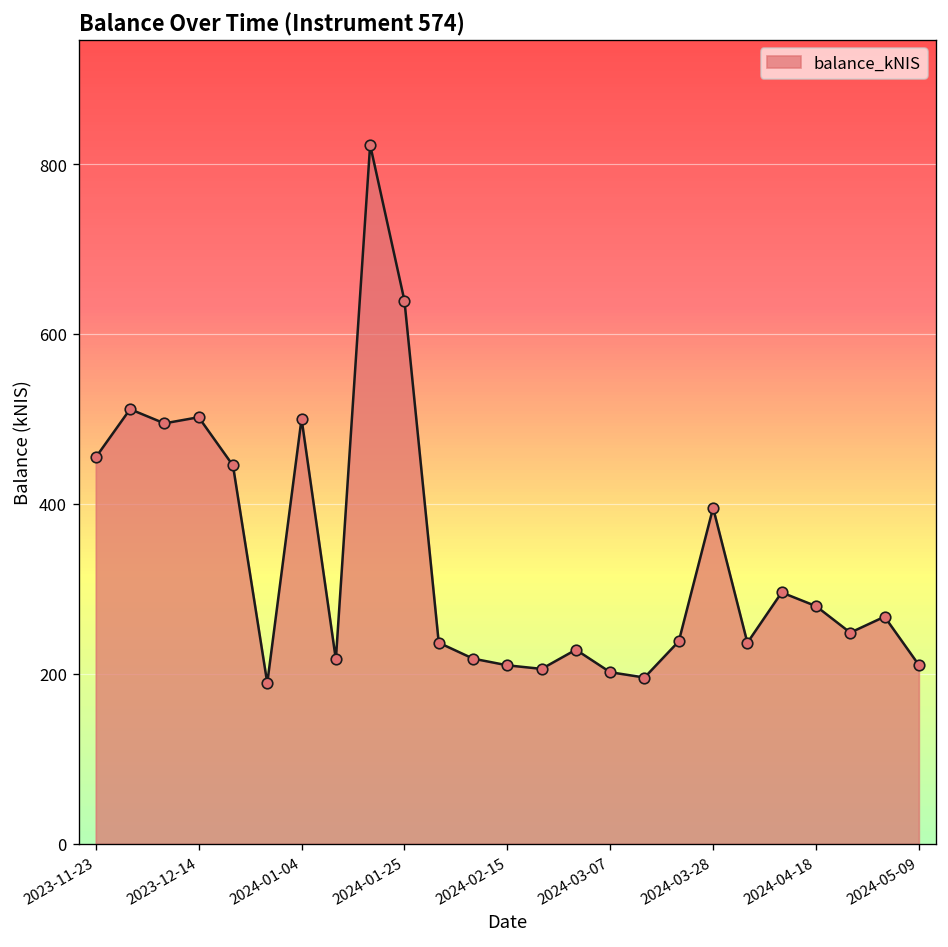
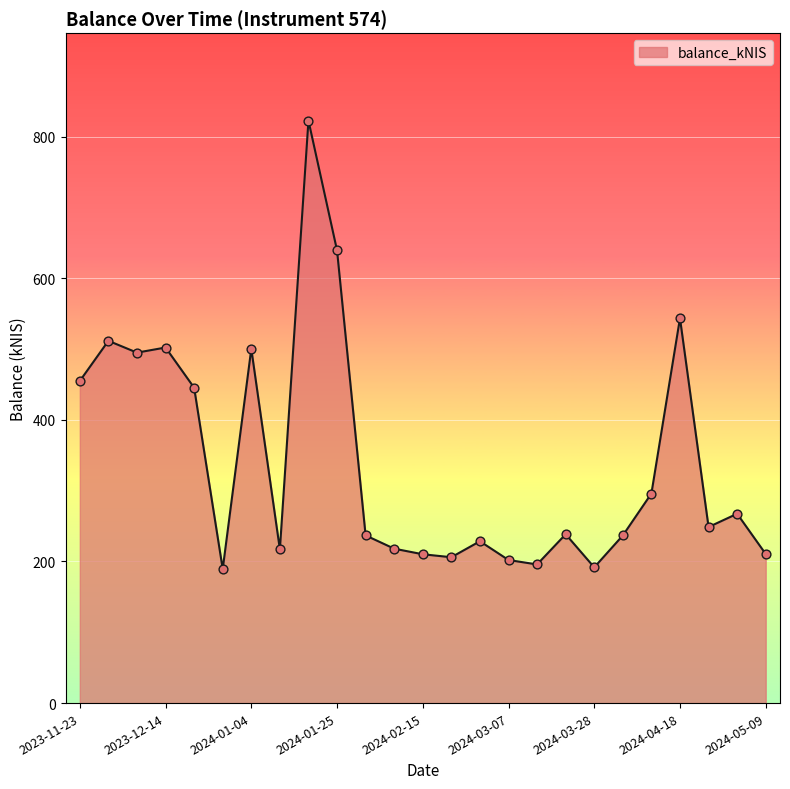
2024-03-28: 400 -> 190
2024-04-18: 280 -> 540
